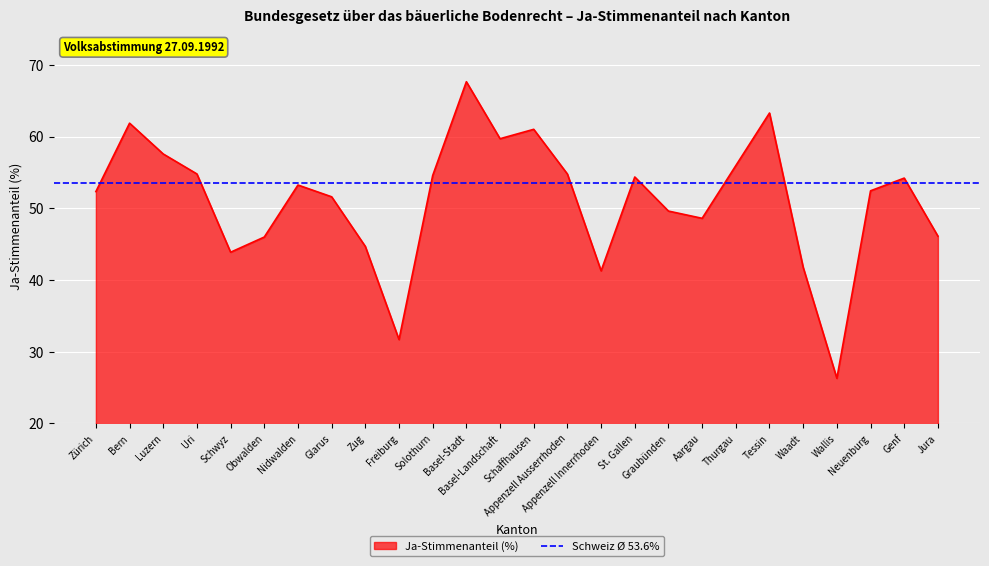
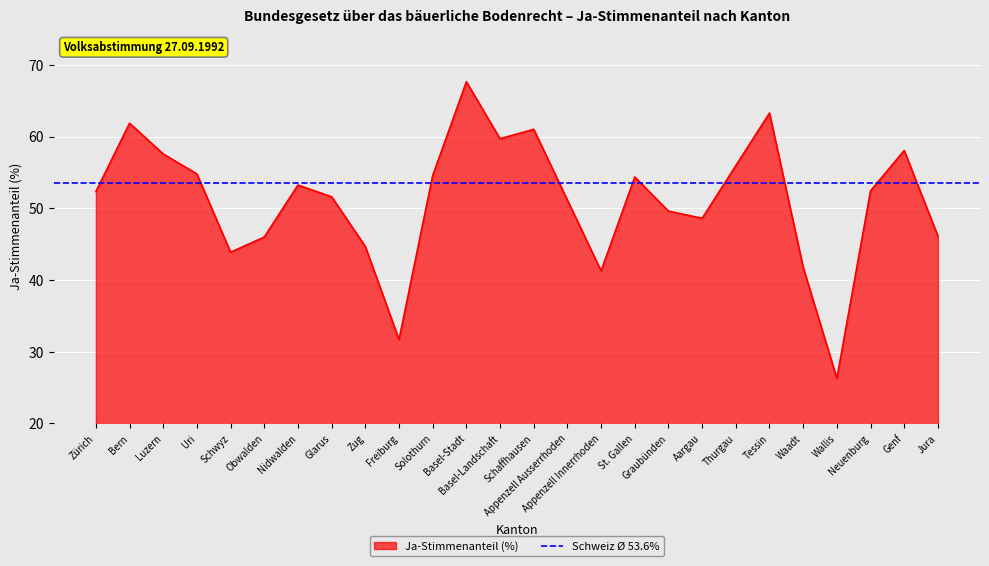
Appenzell Ausserrhoden: 55 -> 51
Genf: 54 -> 58
